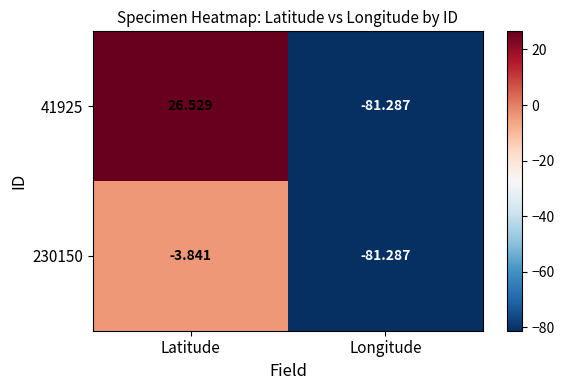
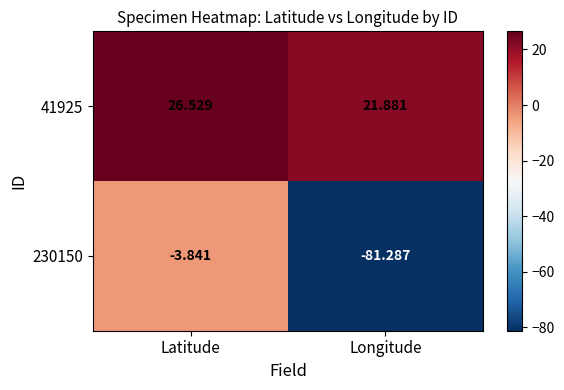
41925, Longitude: -81.287 -> 21.881
